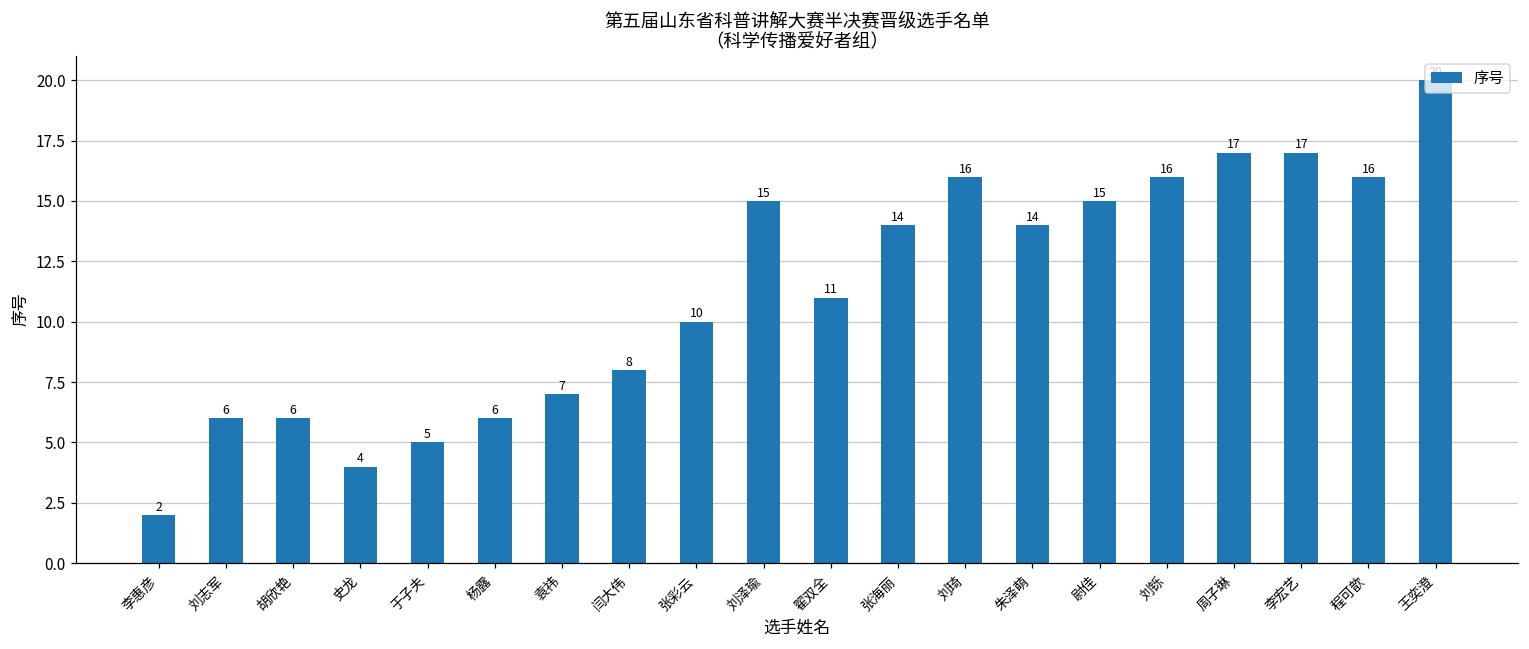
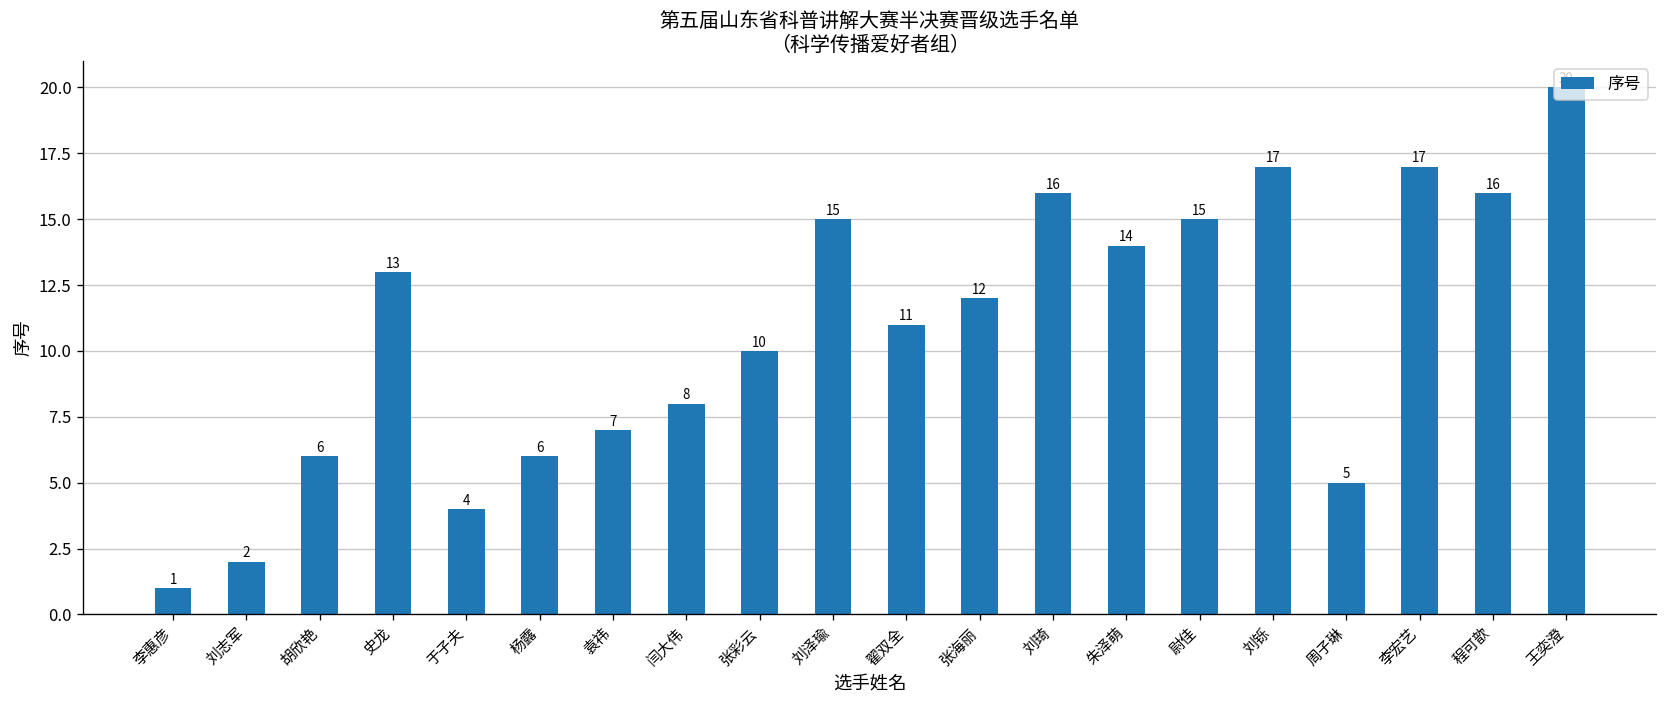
李惠彦: 2 -> 1
刘志军: 6 -> 2
史龙: 4 -> 13
于子夫: 5 -> 4
张海丽: 14 -> 12
刘铄: 16 -> 17
周子琳: 17 -> 5
